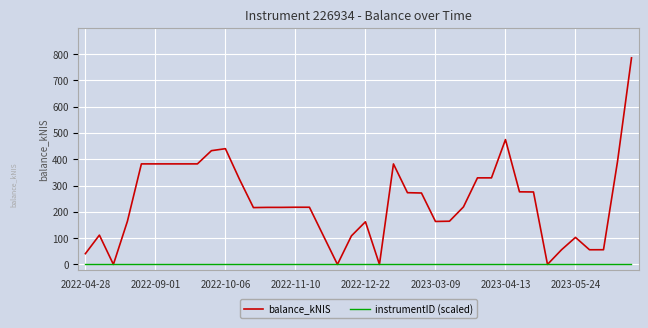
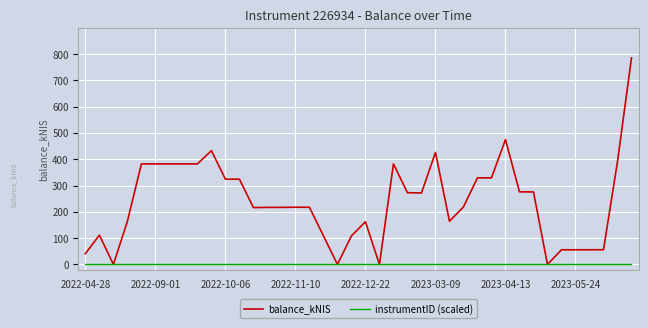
balance_kNIS, 2022-10-06: 440 -> 320
balance_kNIS, 2023-03-09: 160 -> 430
balance_kNIS, 2023-05-24: 100 -> 60
